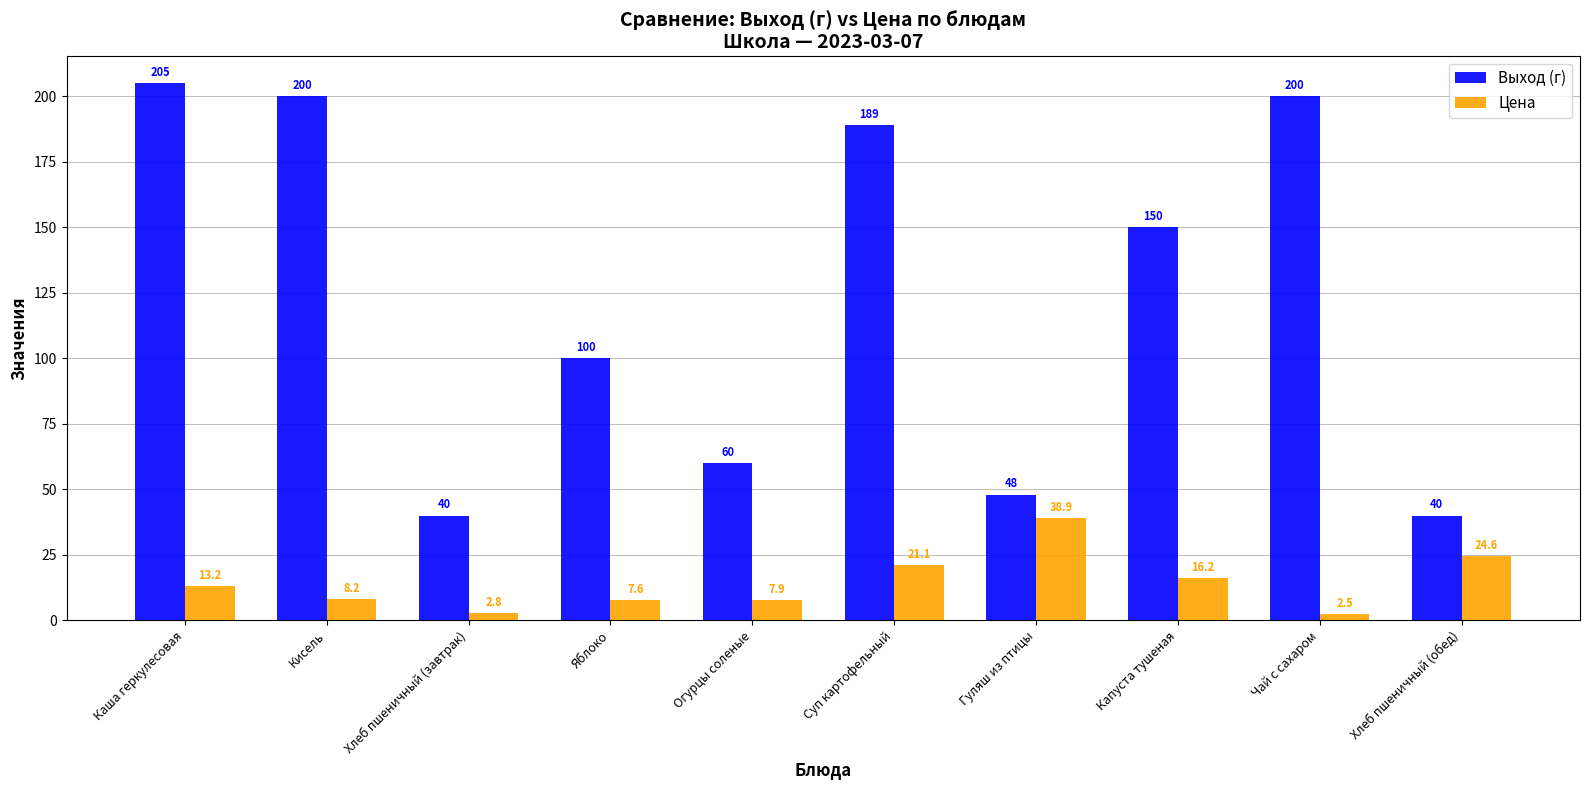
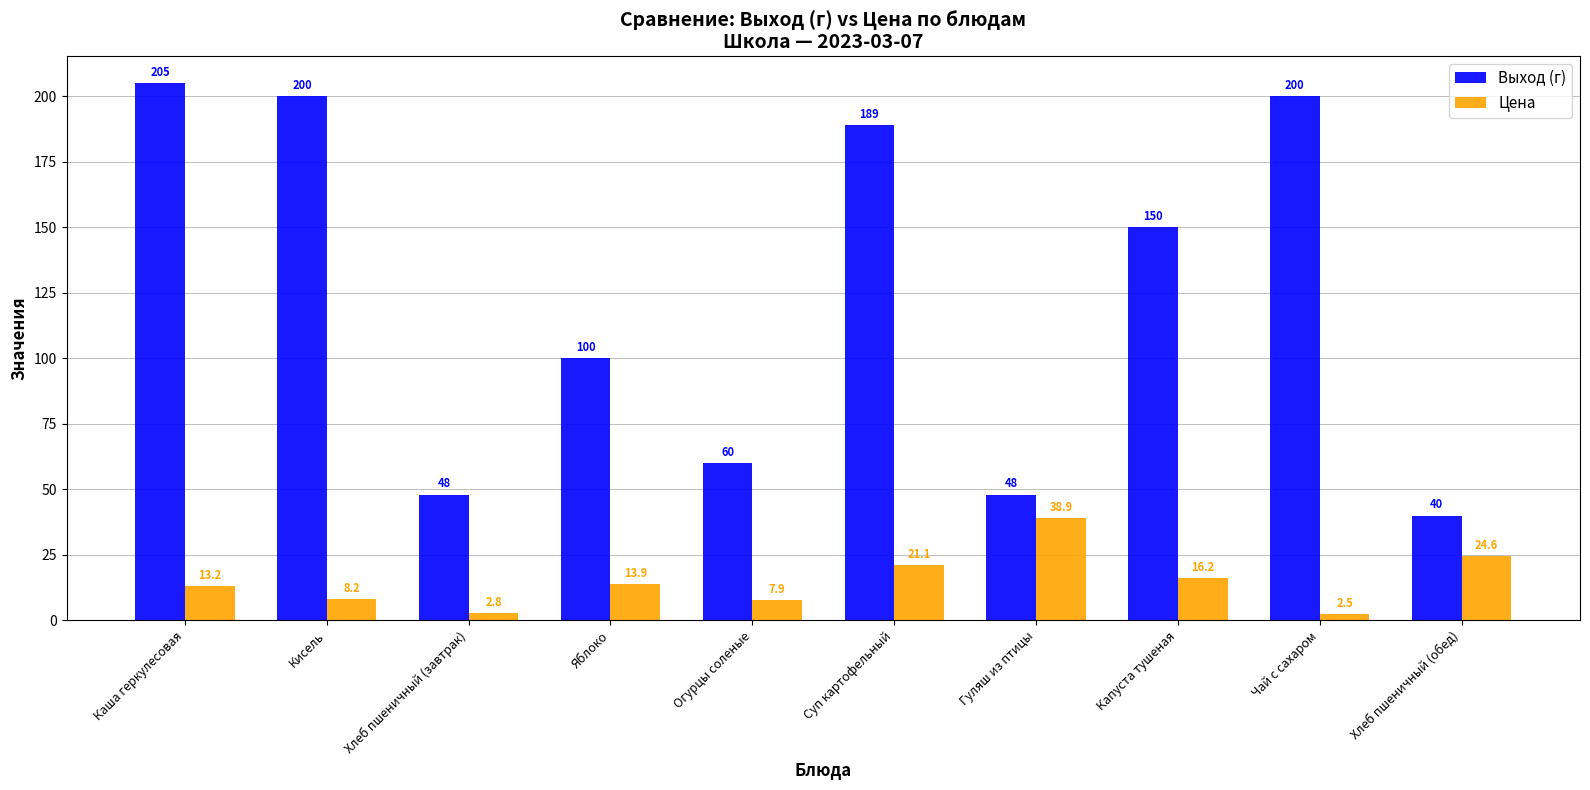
Выход (г), Хлеб пшеничный (завтрак): 40 -> 48
Цена, Яблоко: 7.6 -> 13.9
